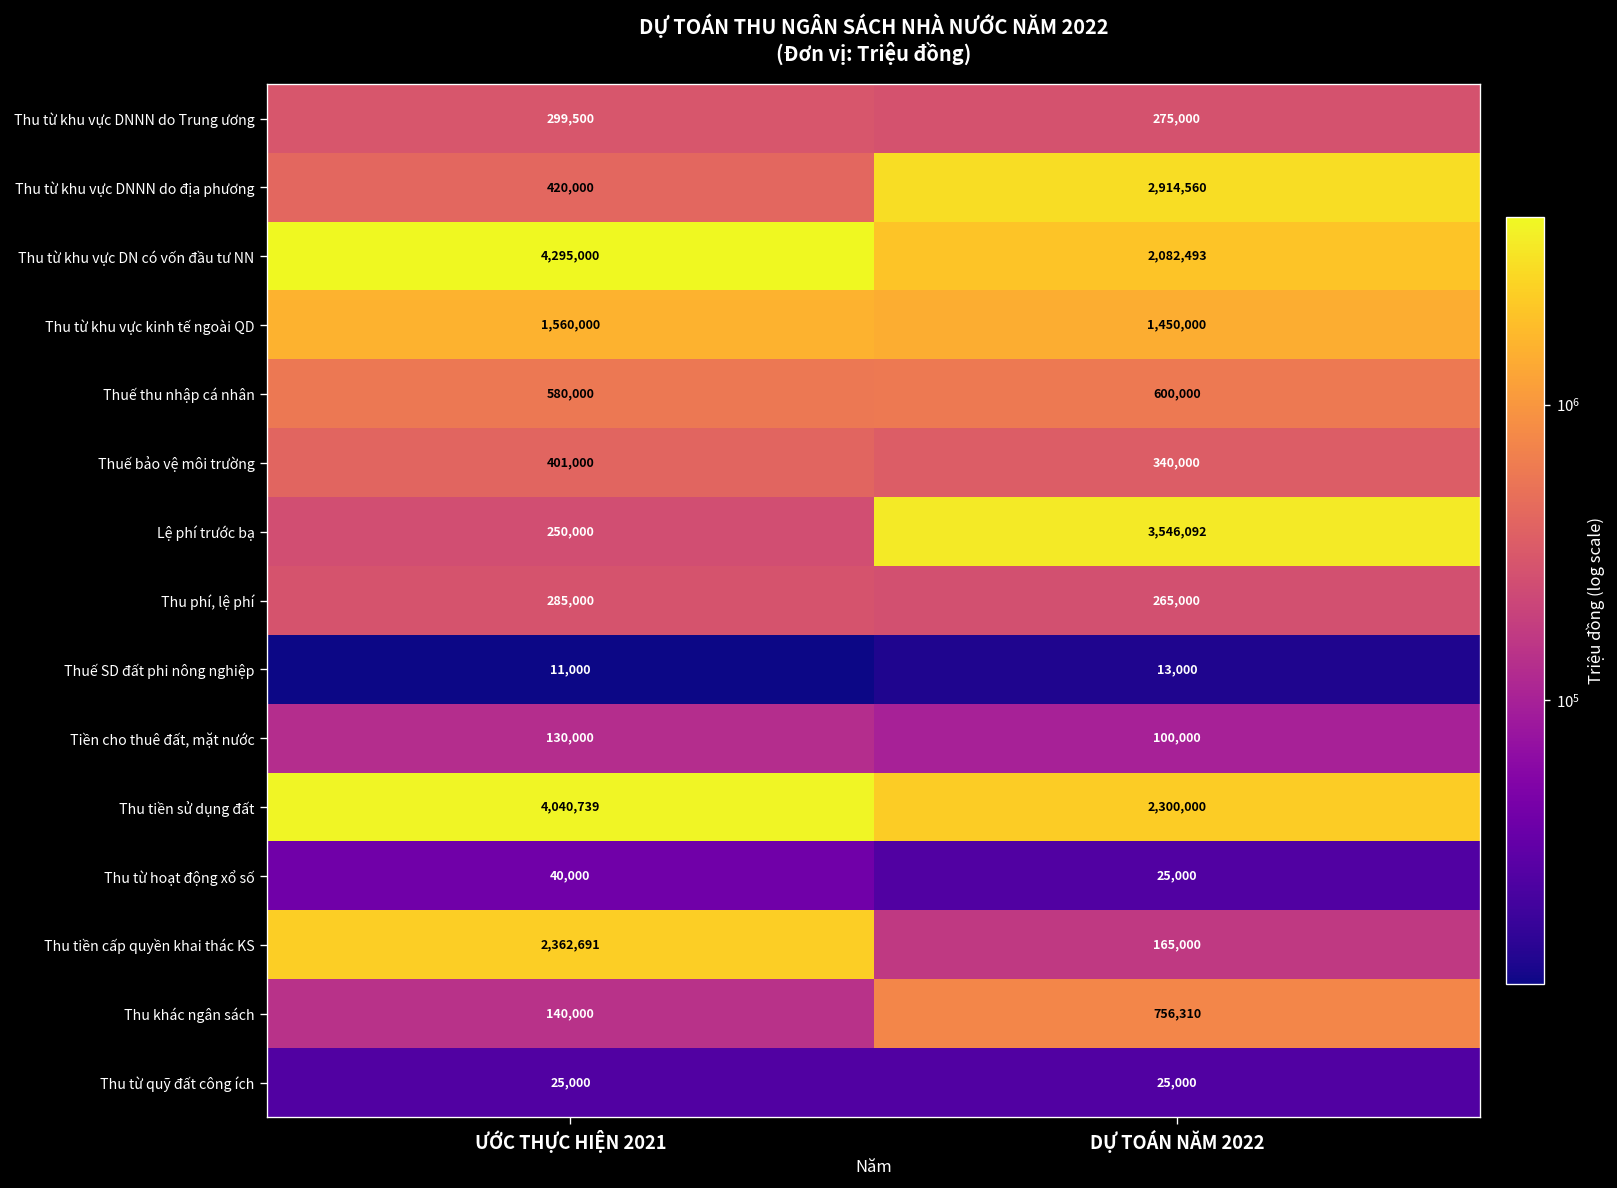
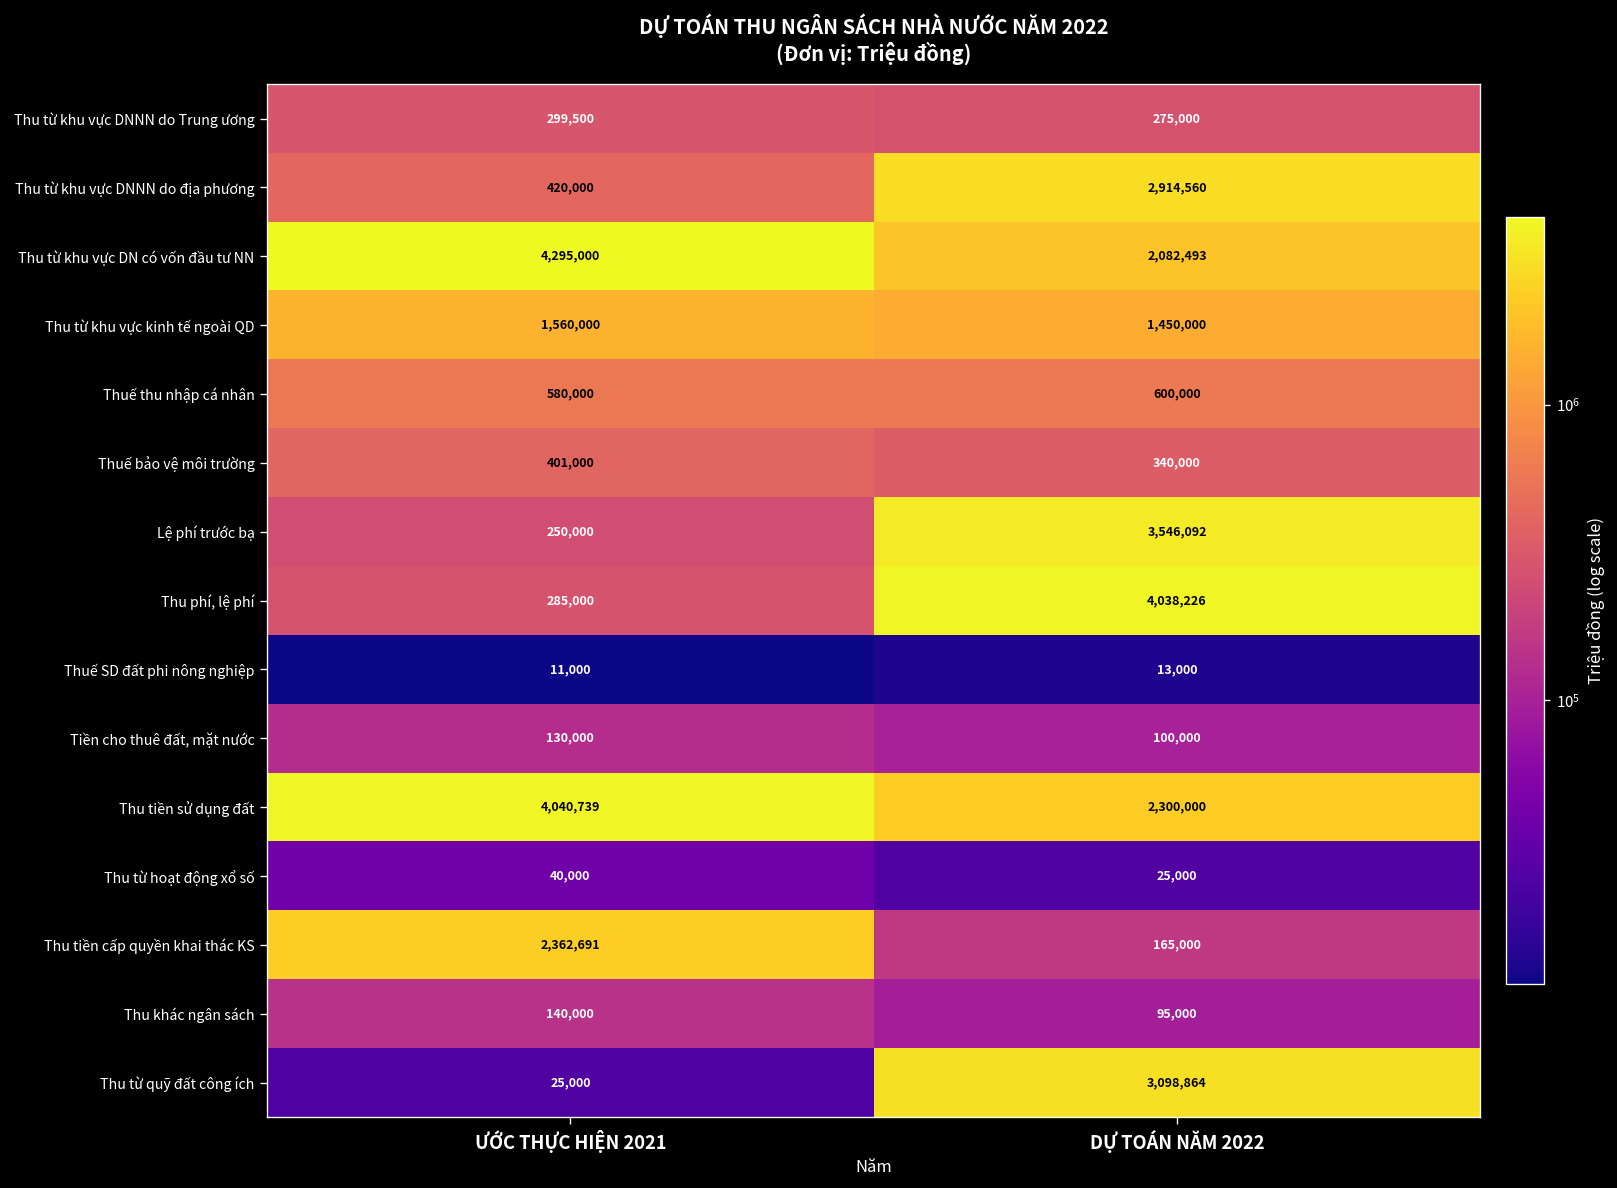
Thu phí, lệ phí, DỰ TOÁN NĂM 2022: 265,000 -> 4,038,226
Thu khác ngân sách, DỰ TOÁN NĂM 2022: 756,310 -> 95,000
Thu từ quỹ đất công ích, DỰ TOÁN NĂM 2022: 25,000 -> 3,098,864
